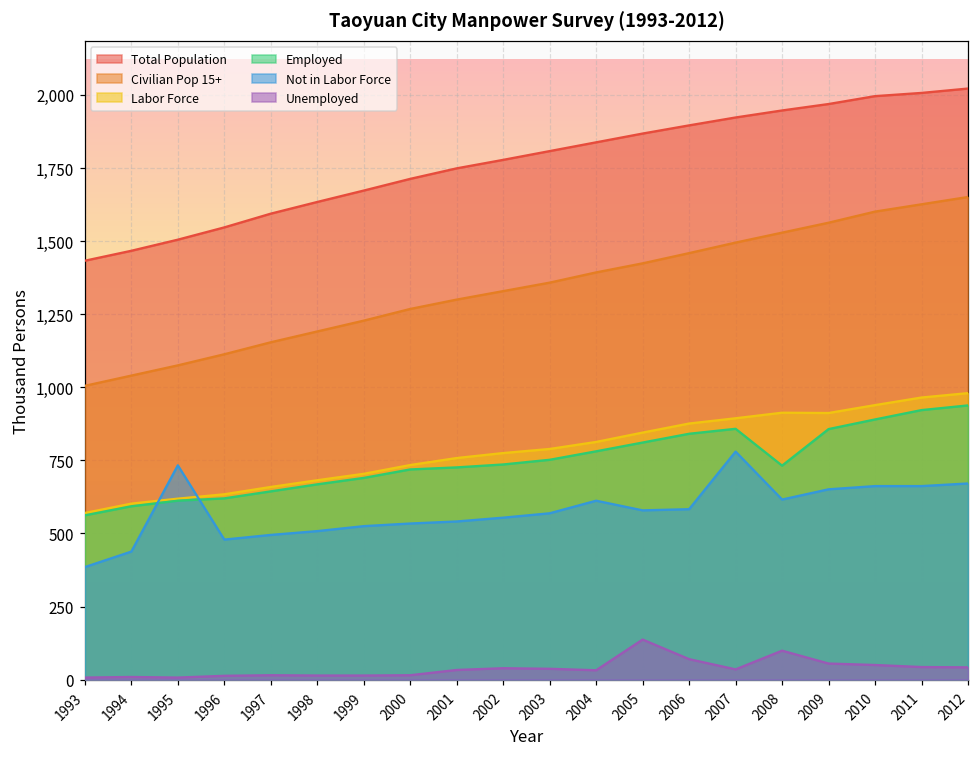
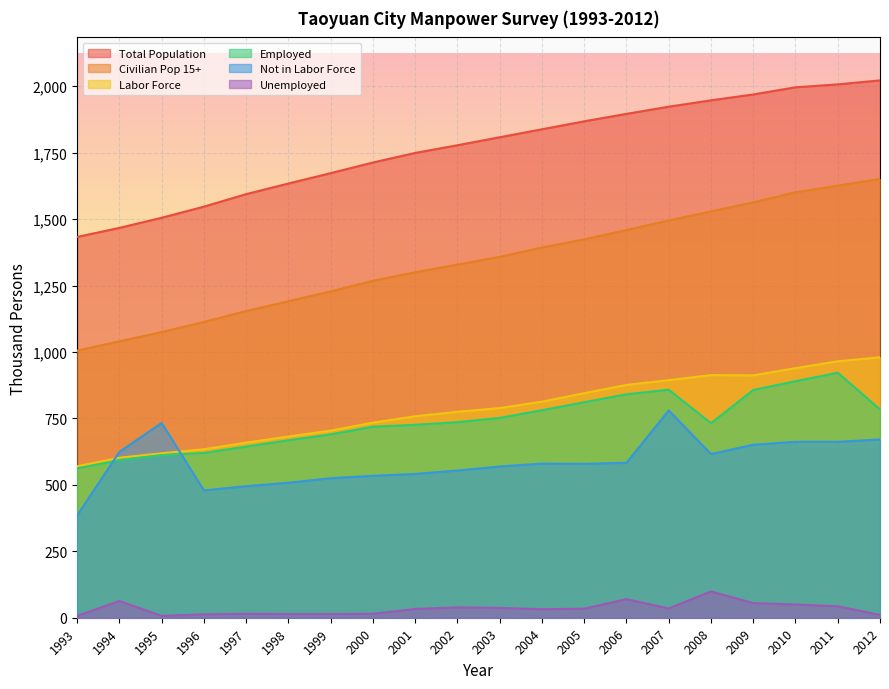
Not in Labor Force, 1994: 440 -> 620
Unemployed, 1994: 10 -> 60
Not in Labor Force, 2004: 610 -> 580
Unemployed, 2005: 140 -> 30
Employed, 2012: 940 -> 780
Unemployed, 2012: 40 -> 10
